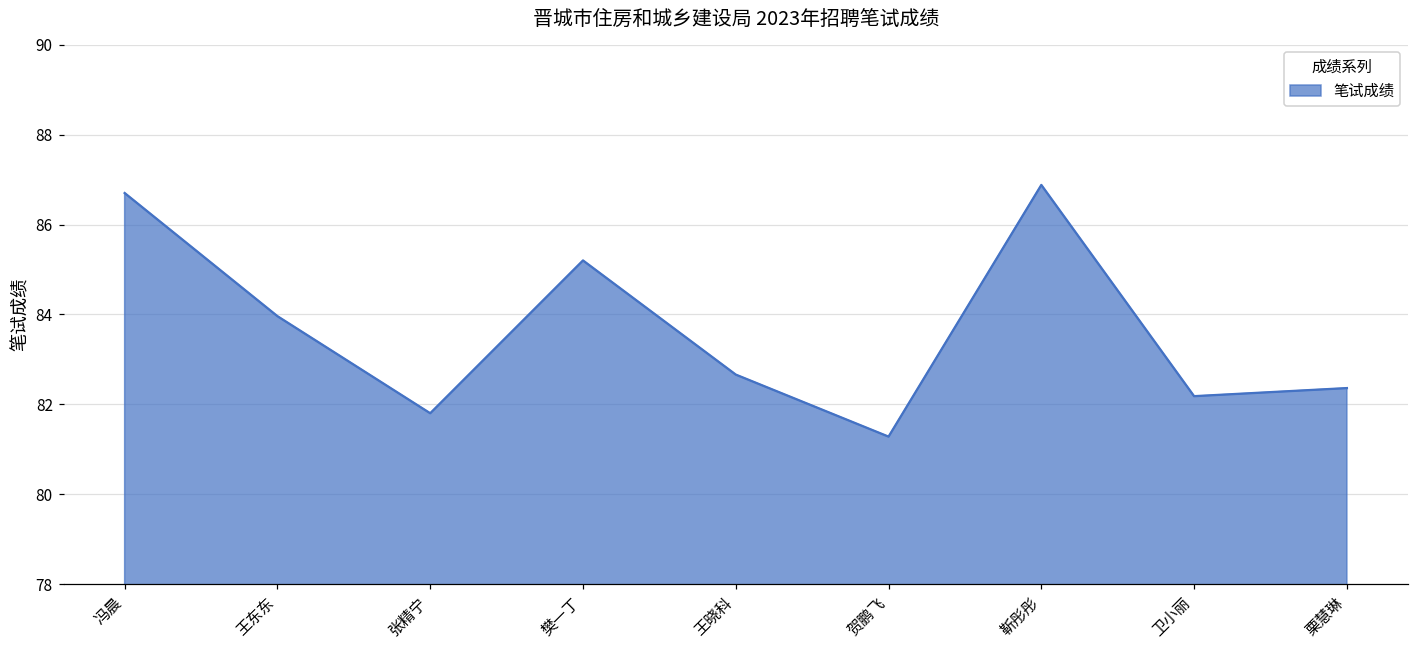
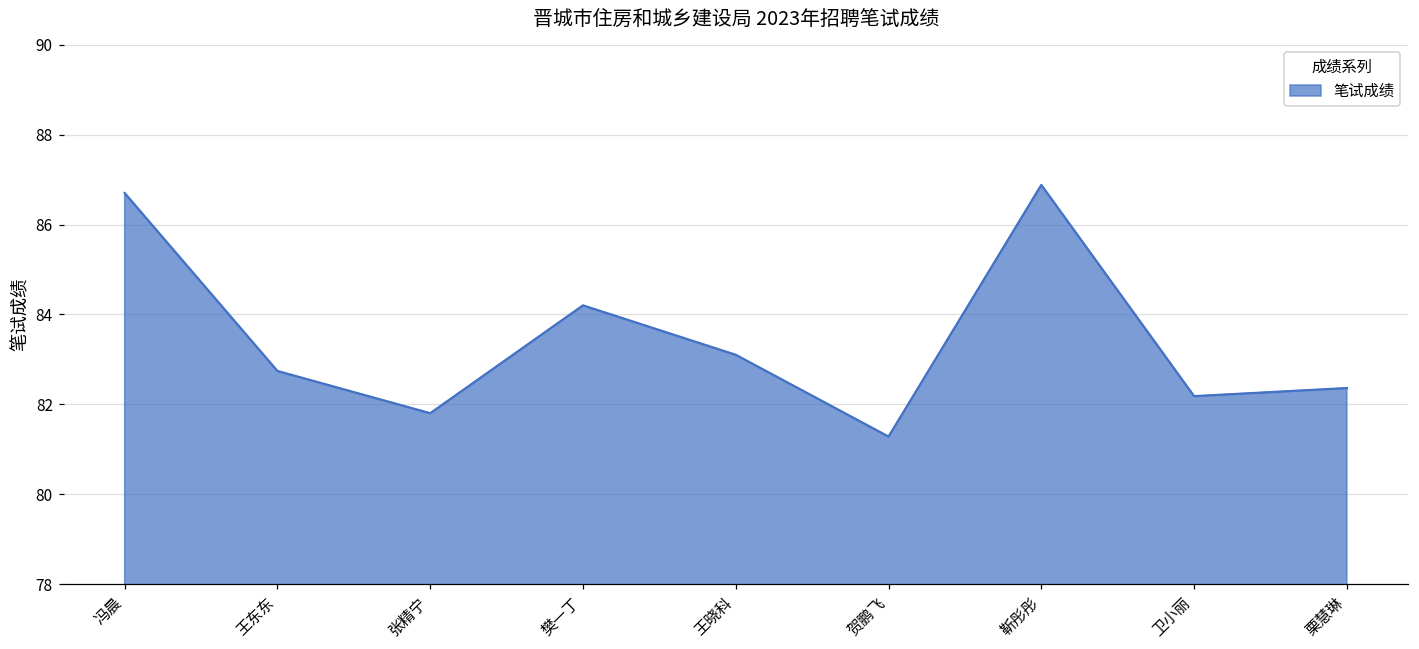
王东东: 84.0 -> 82.7
樊一丁: 85.2 -> 84.2
王晓科: 82.7 -> 83.1
